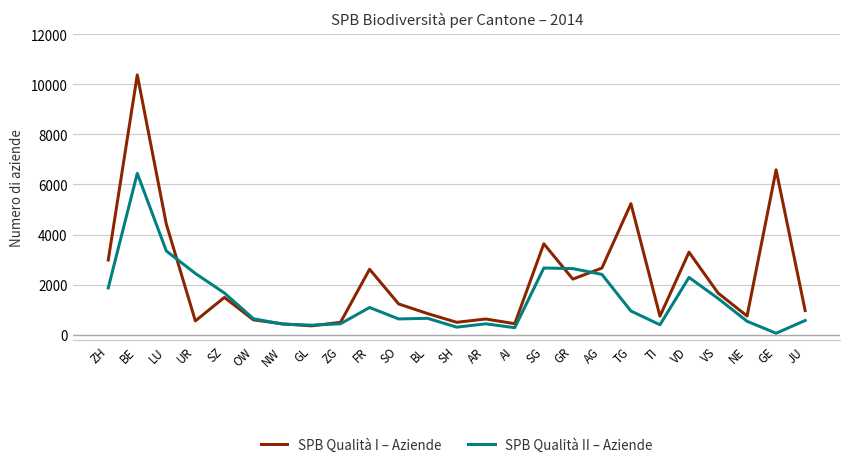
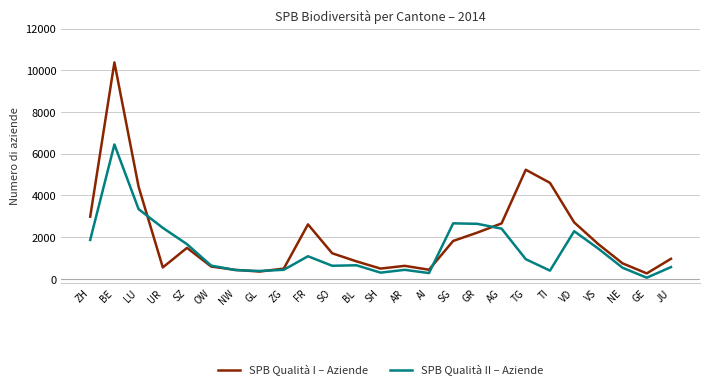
SPB Qualità I – Aziende, SG: 3600 -> 1800
SPB Qualità I – Aziende, TI: 700 -> 4600
SPB Qualità I – Aziende, VD: 3300 -> 2700
SPB Qualità I – Aziende, GE: 6600 -> 300
